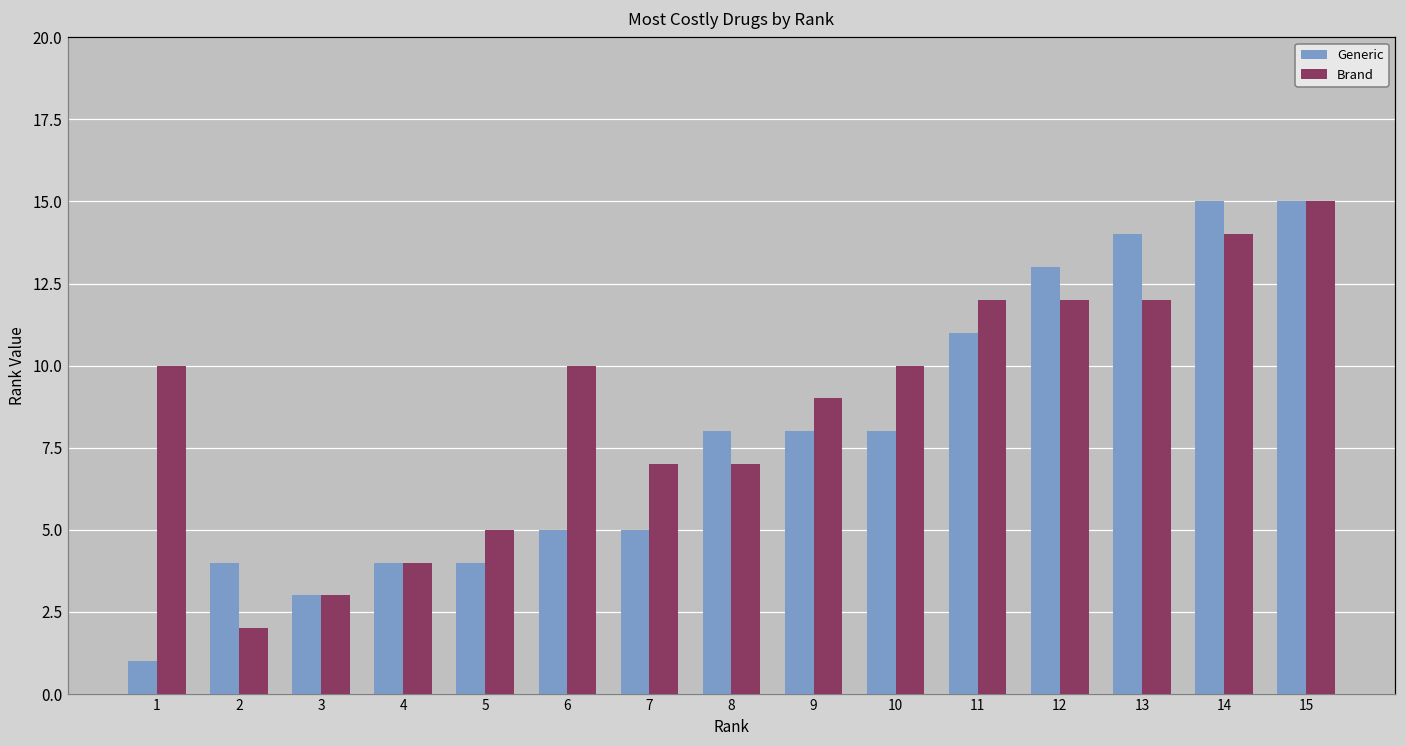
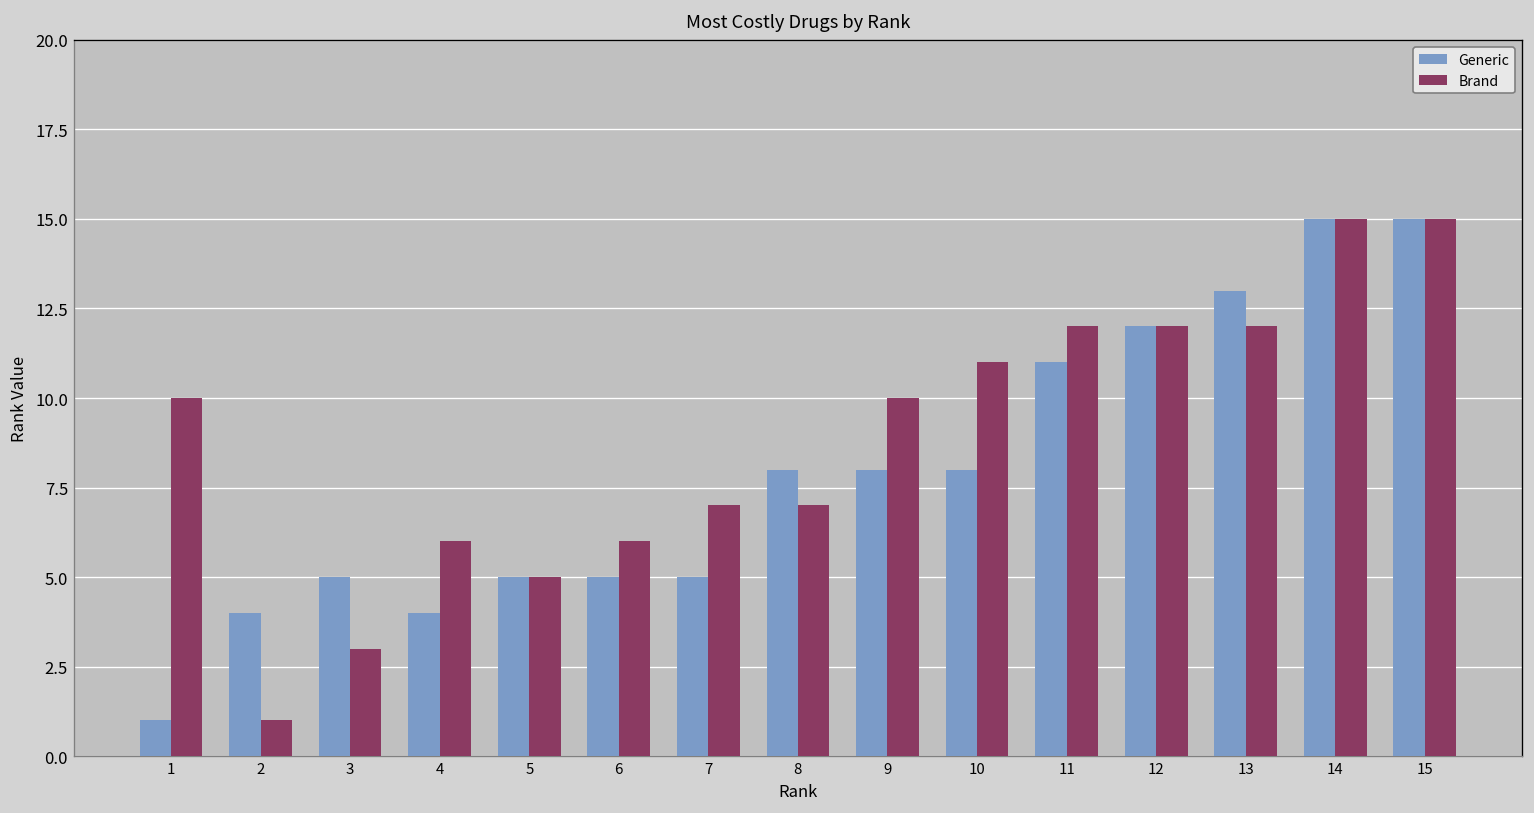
Brand, 2: 2 -> 1
Generic, 3: 3 -> 5
Brand, 4: 4 -> 6
Generic, 5: 4 -> 5
Brand, 6: 10 -> 6
Brand, 9: 9 -> 10
Brand, 10: 10 -> 11
Generic, 12: 13 -> 12
Generic, 13: 14 -> 13
Brand, 14: 14 -> 15
